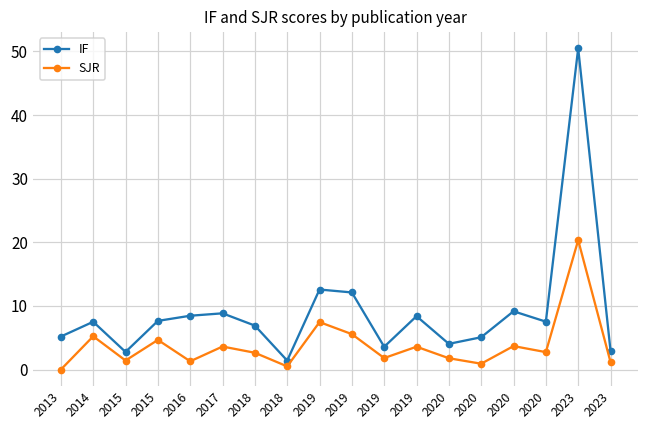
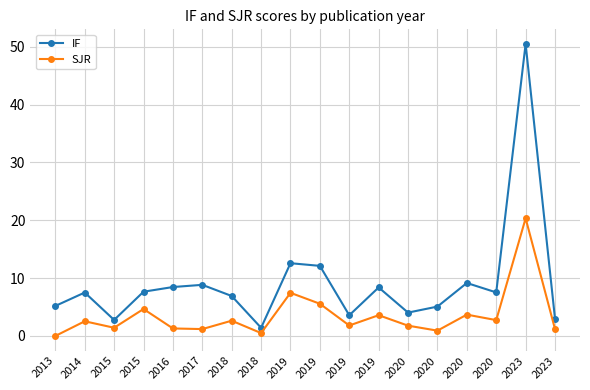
SJR, 2014: 5 -> 3
SJR, 2017: 4 -> 1
